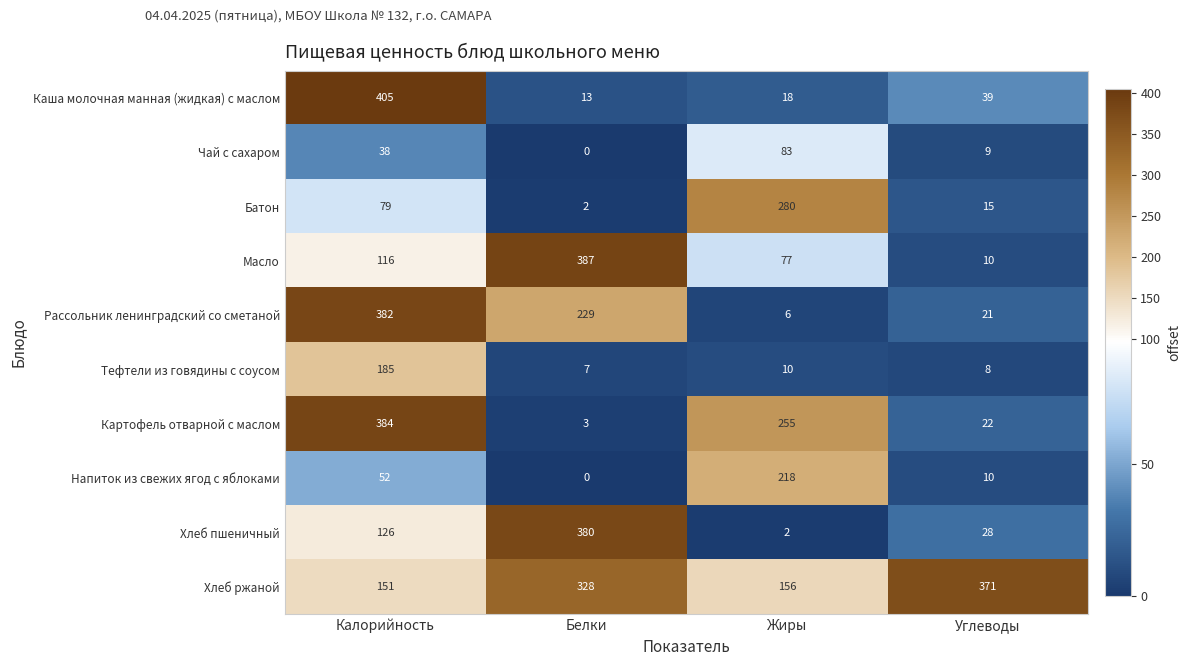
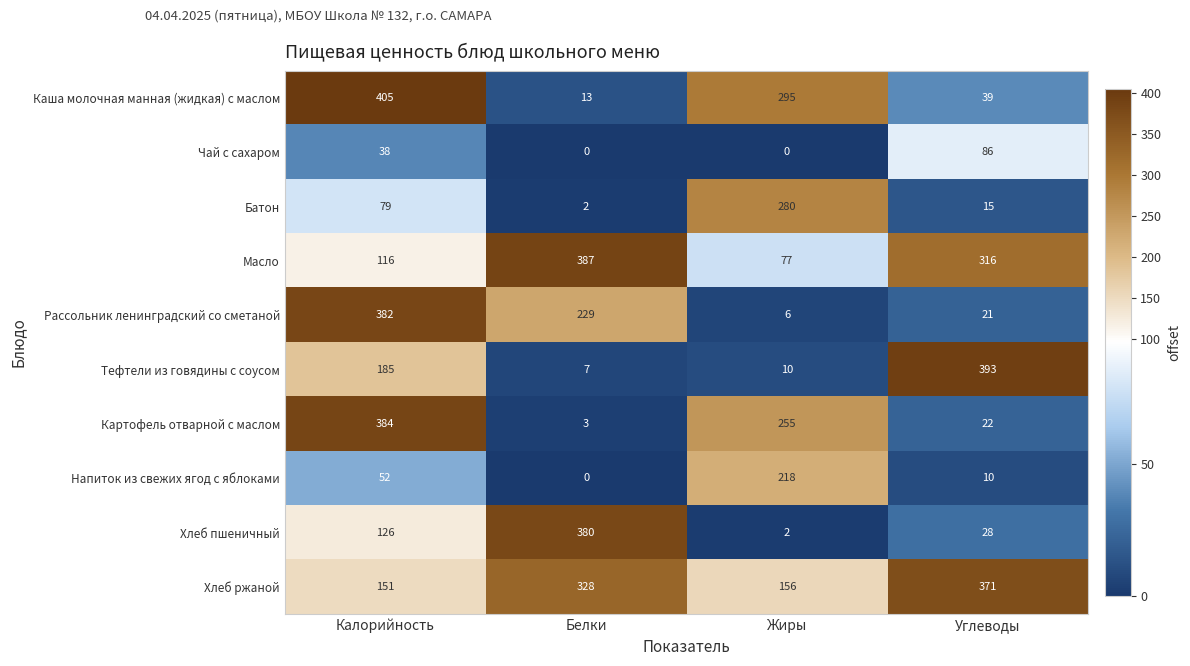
Каша молочная манная (жидкая) с маслом, Жиры: 18 -> 295
Чай с сахаром, Жиры: 83 -> 0
Чай с сахаром, Углеводы: 9 -> 86
Масло, Углеводы: 10 -> 316
Тефтели из говядины с соусом, Углеводы: 8 -> 393
